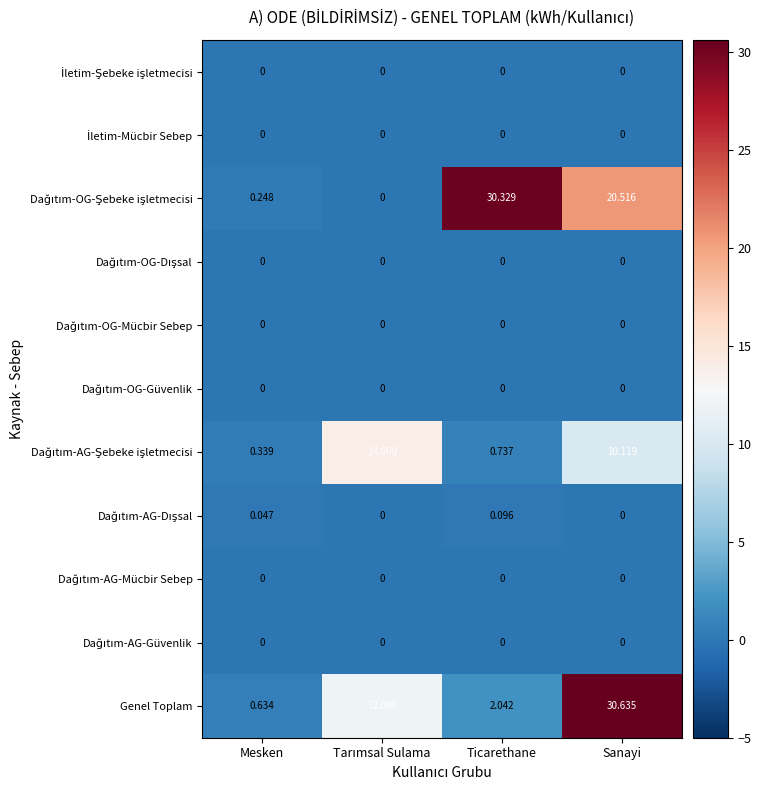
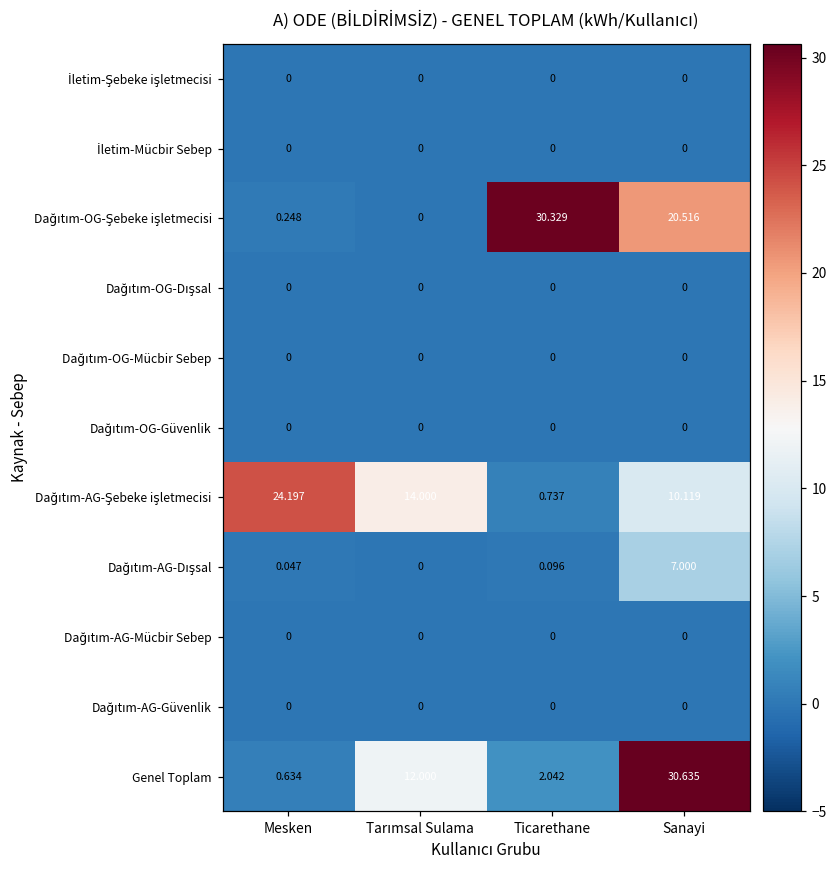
Dağıtım-AG-Şebeke işletmecisi, Mesken: 0.339 -> 24.197
Dağıtım-AG-Dışsal, Sanayi: 0 -> 7.000
